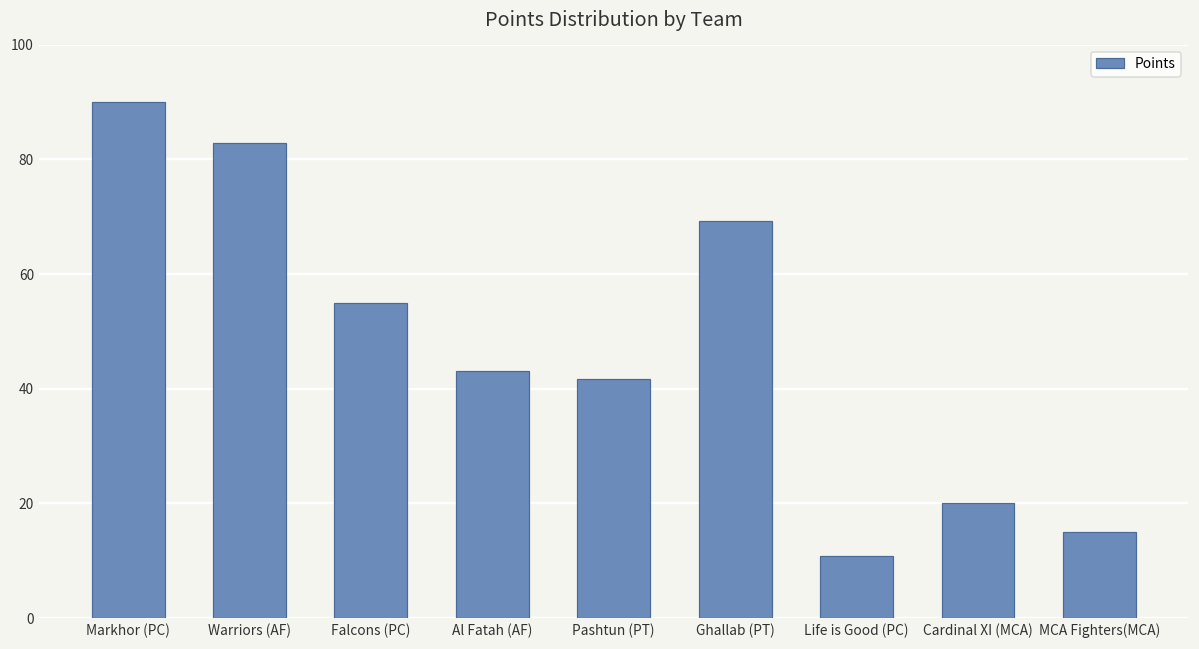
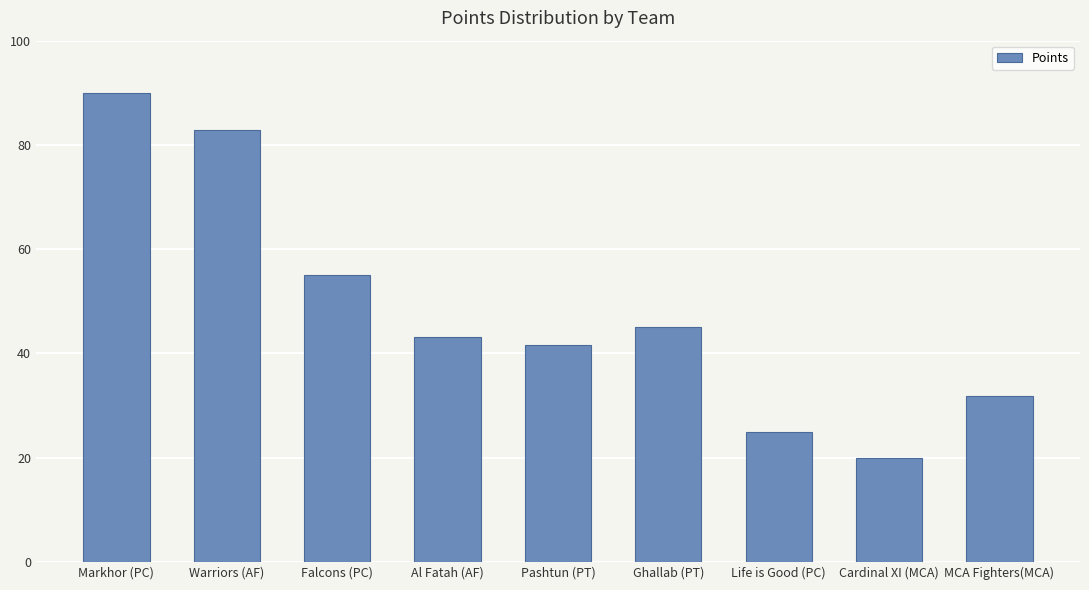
Ghallab (PT): 69 -> 45
Life is Good (PC): 11 -> 25
MCA Fighters(MCA): 15 -> 32
